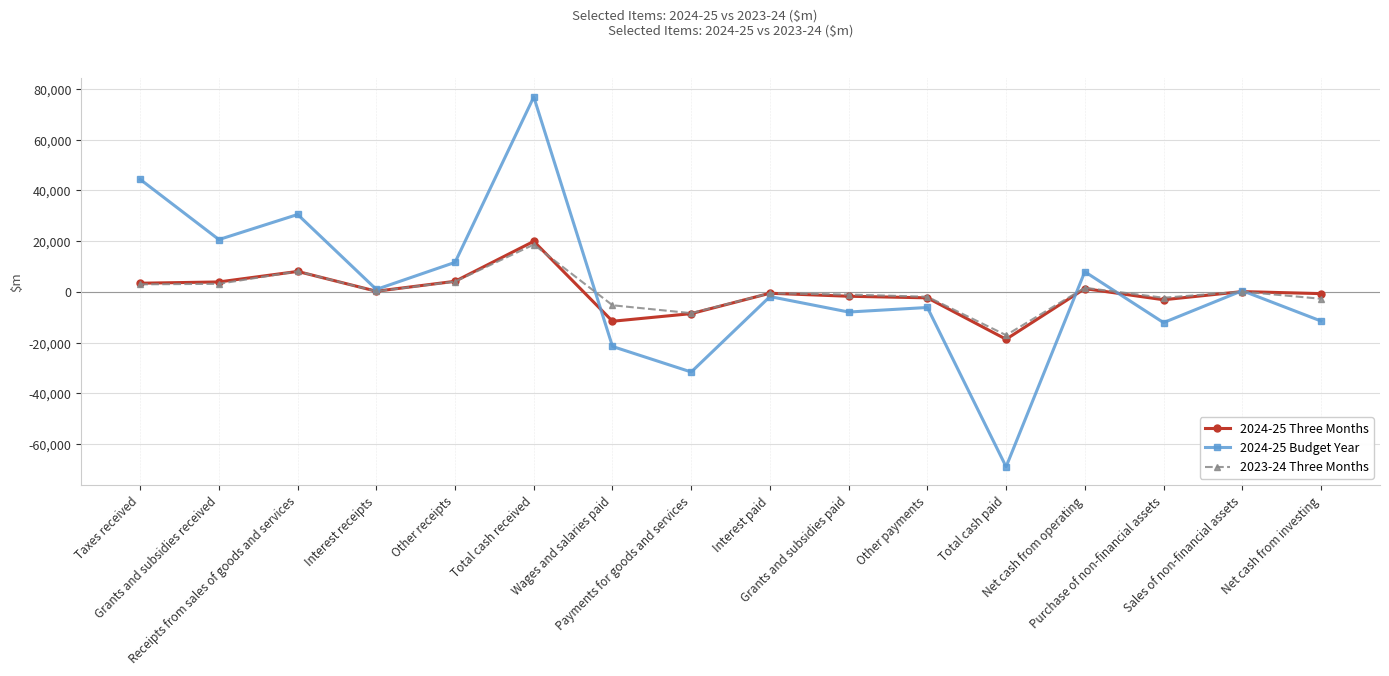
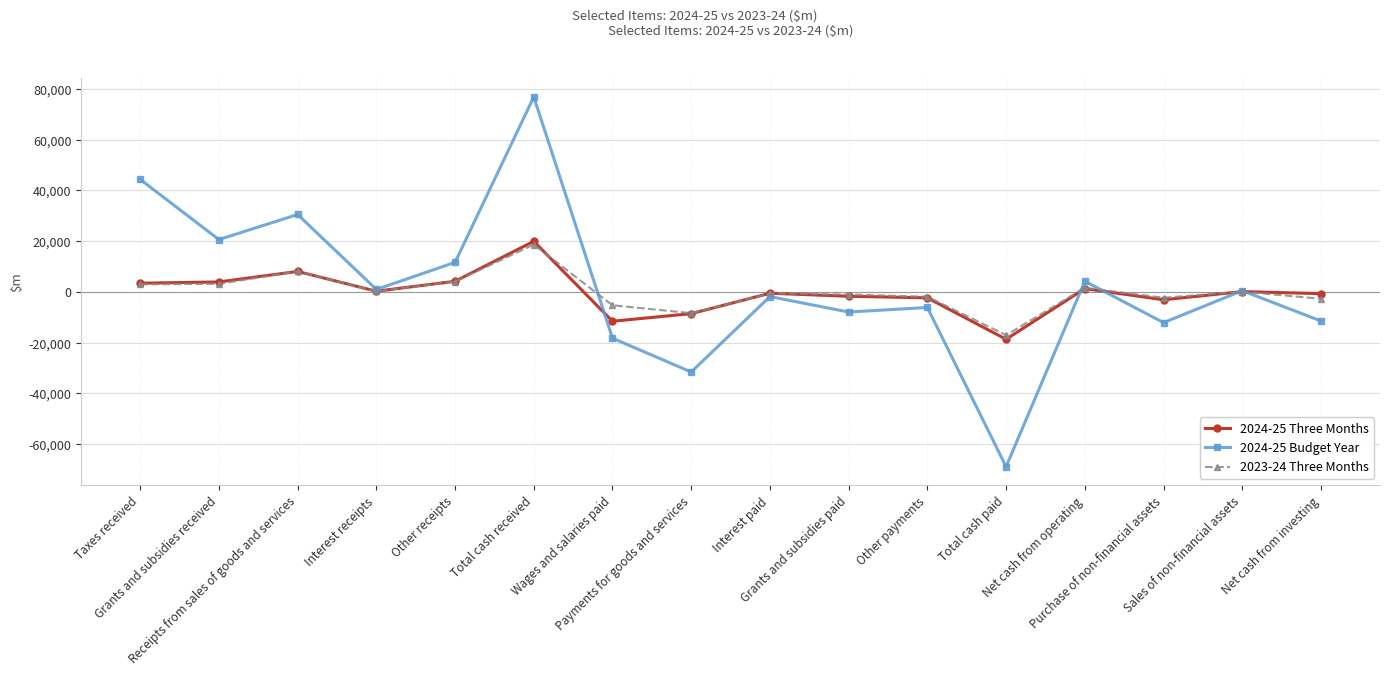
2024-25 Budget Year, Wages and salaries paid: -21,000 -> -18,000
2024-25 Budget Year, Net cash from operating: 8,000 -> 4,000
